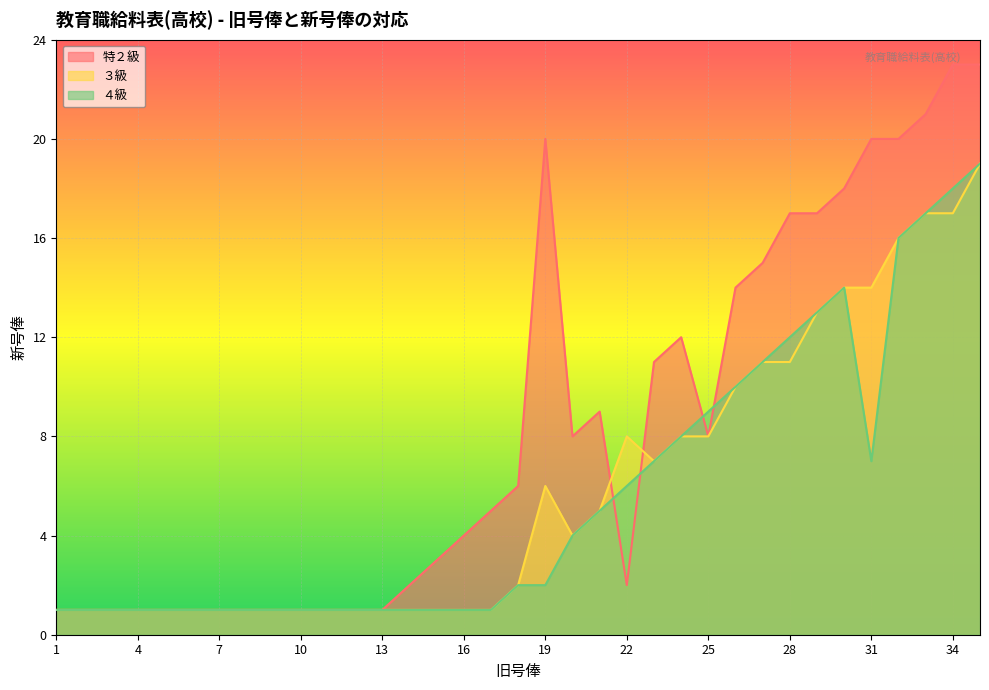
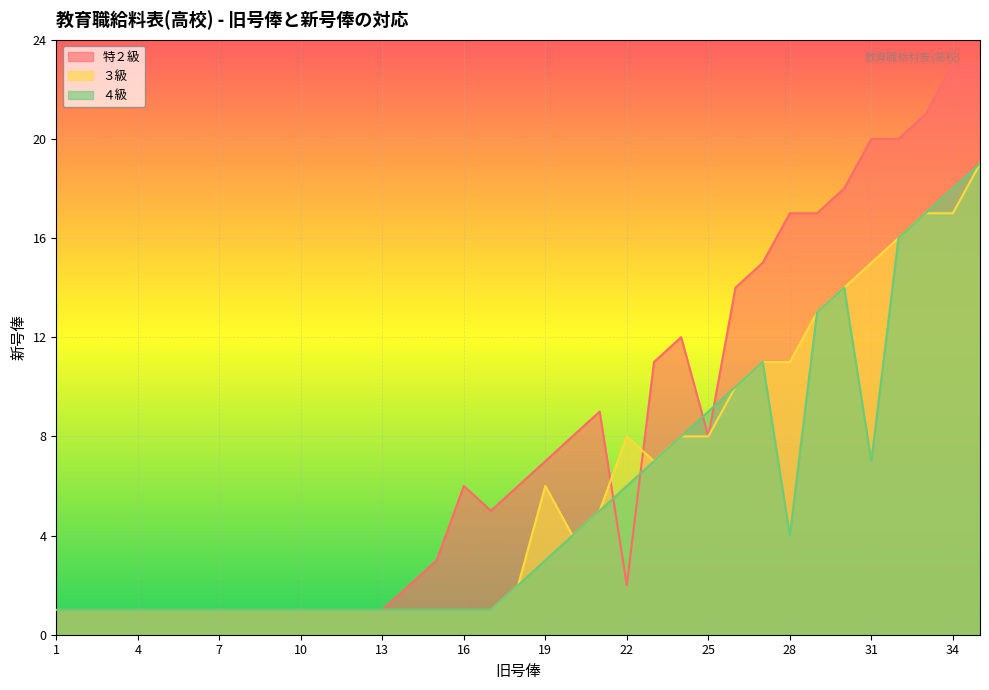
特２級, 16: 4 -> 6
特２級, 19: 20 -> 7
４級, 19: 2 -> 3
４級, 28: 12 -> 4
３級, 31: 14 -> 15
